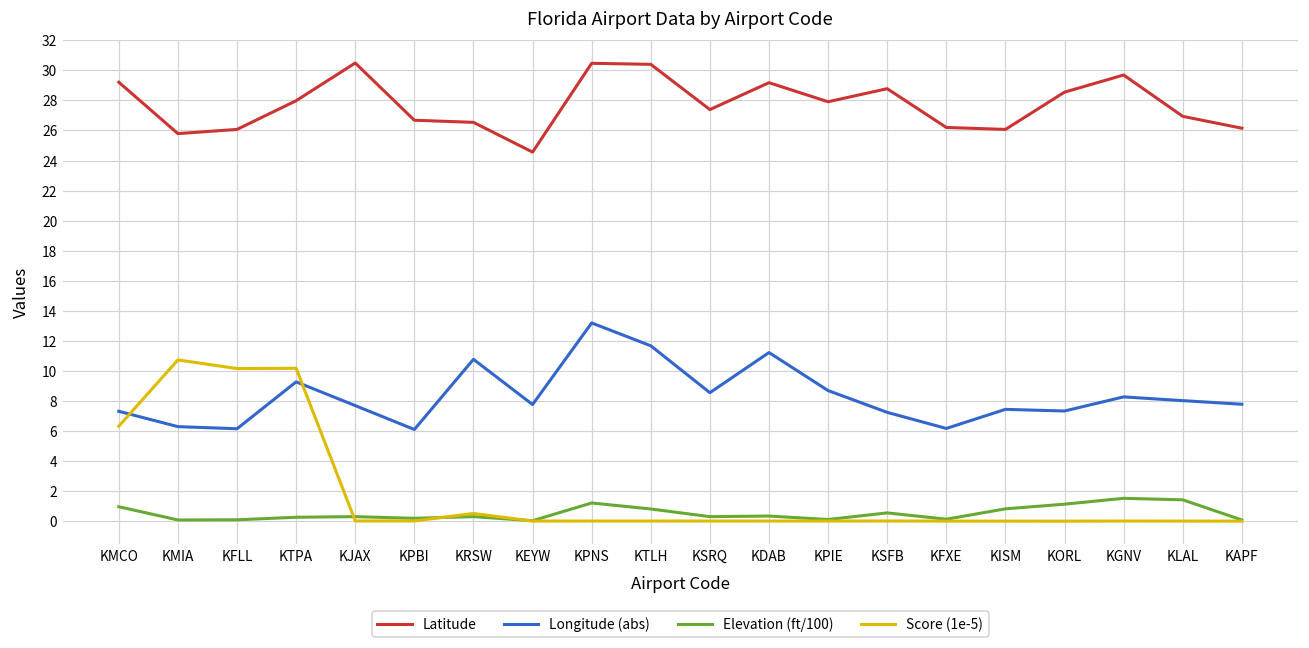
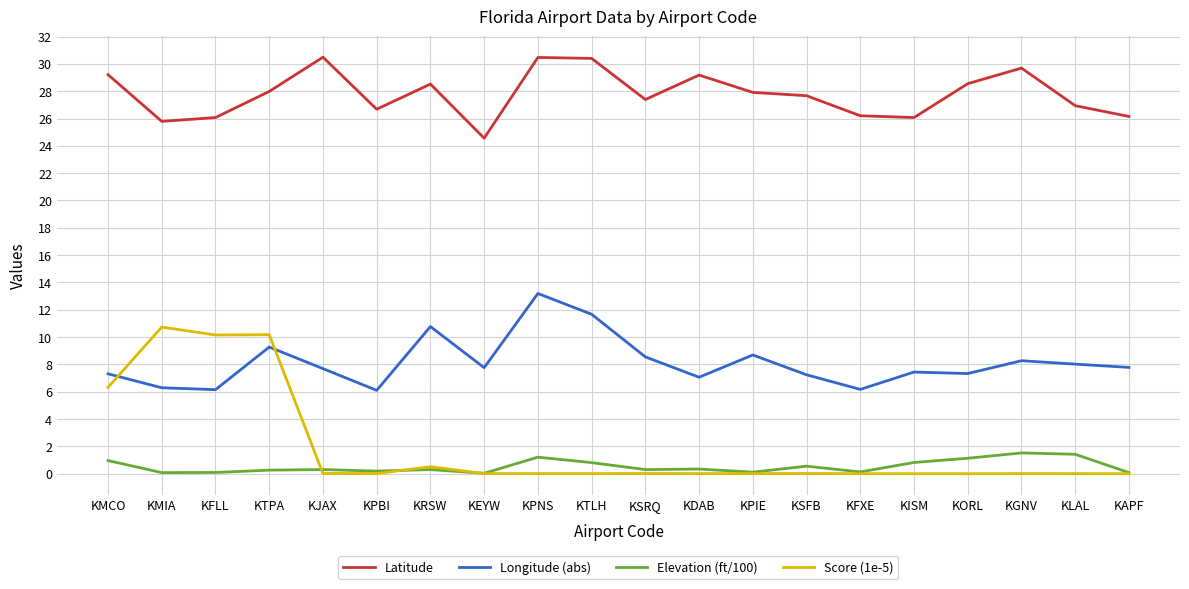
Latitude, KRSW: 26.5 -> 28.5
Longitude (abs), KDAB: 11.2 -> 7.1
Latitude, KSFB: 28.8 -> 27.7
